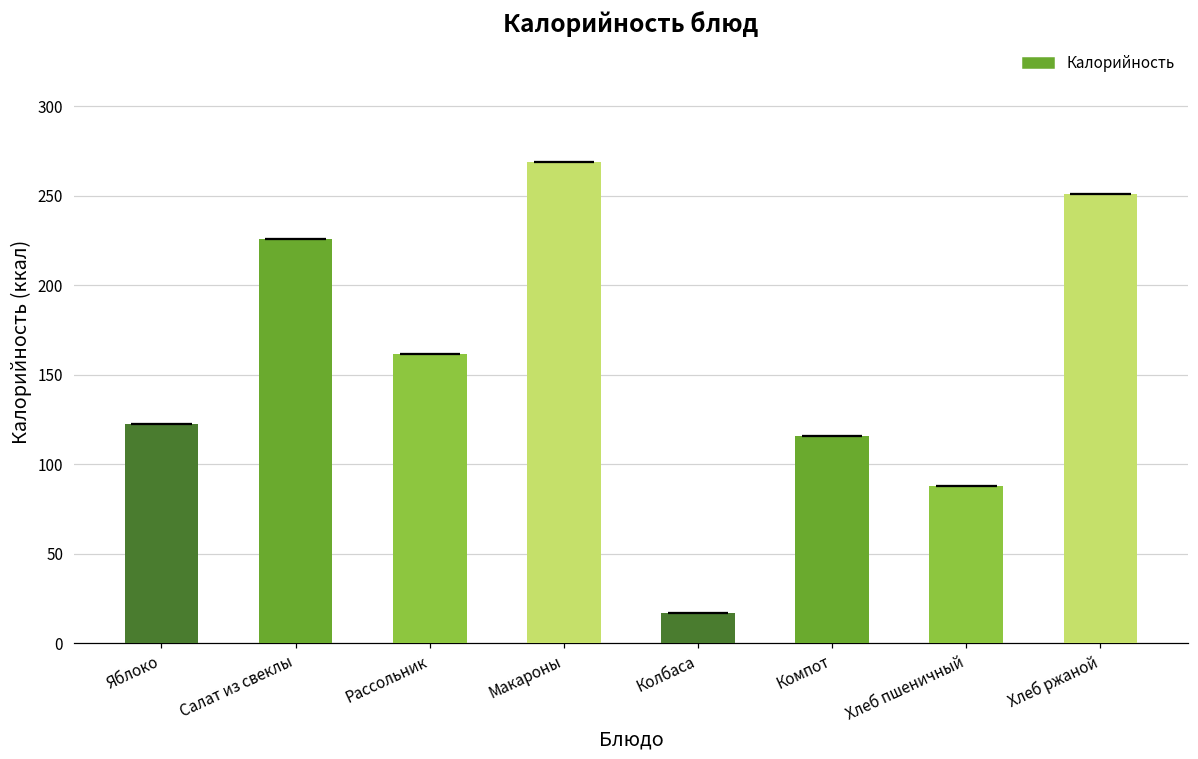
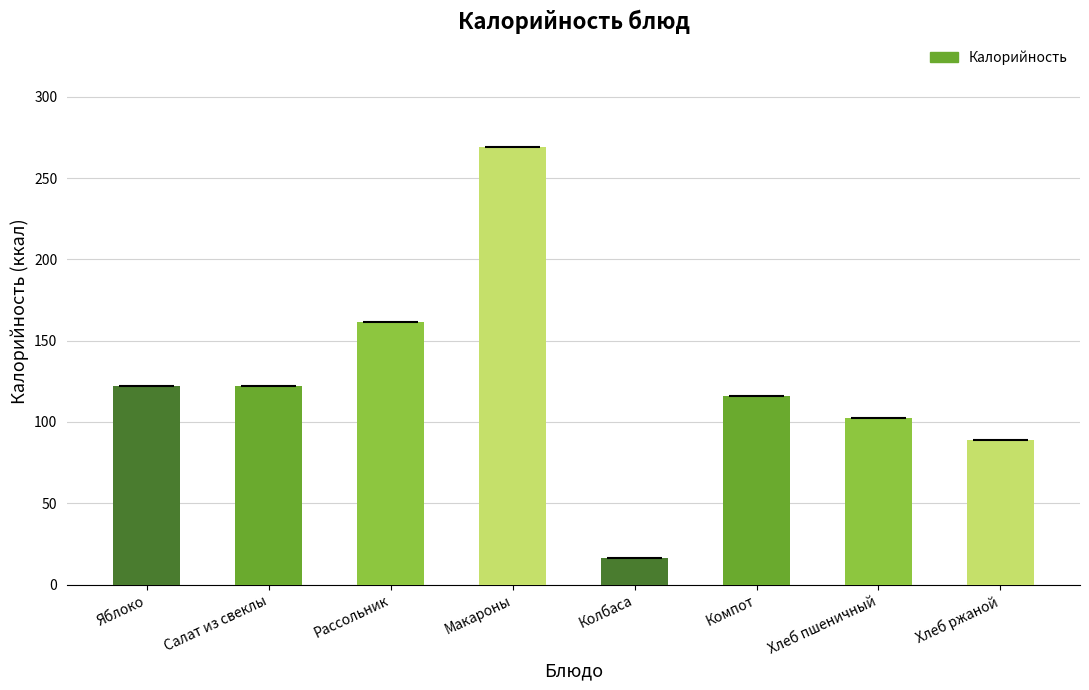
Салат из свеклы: 226 -> 122
Хлеб пшеничный: 88 -> 103
Хлеб ржаной: 251 -> 89
